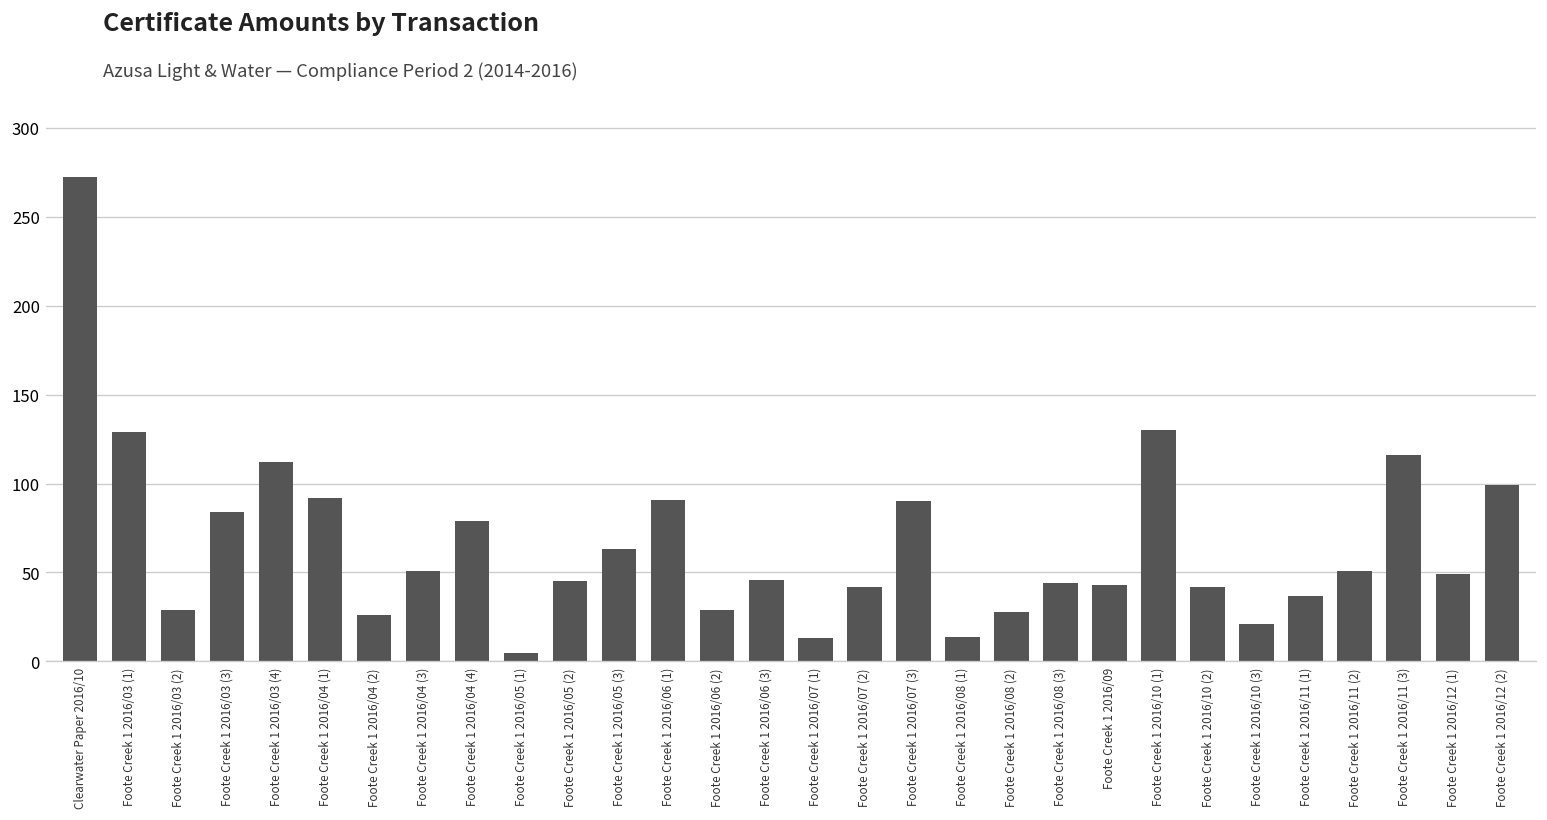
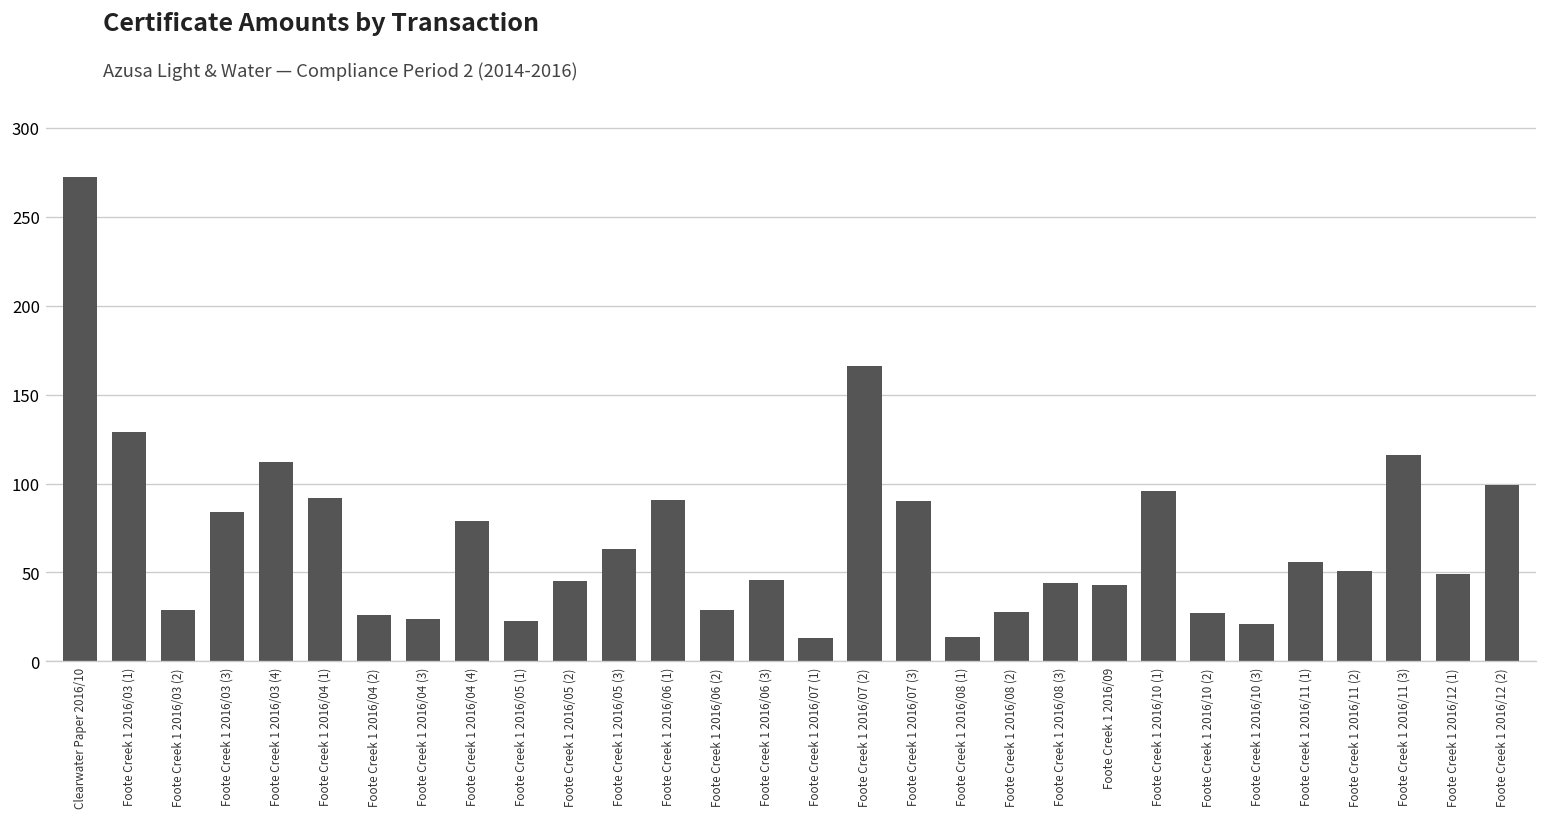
Foote Creek 1 2016/04 (3): 51 -> 24
Foote Creek 1 2016/05 (1): 5 -> 23
Foote Creek 1 2016/07 (2): 42 -> 166
Foote Creek 1 2016/10 (1): 130 -> 96
Foote Creek 1 2016/10 (2): 42 -> 27
Foote Creek 1 2016/11 (1): 37 -> 56
